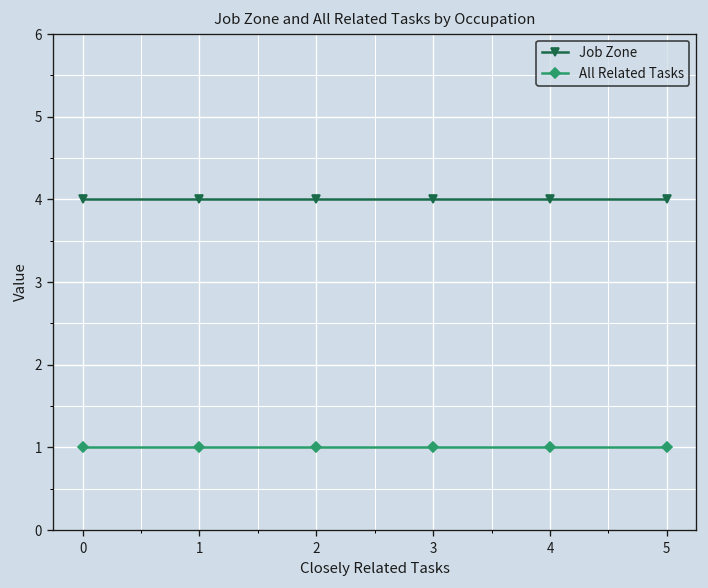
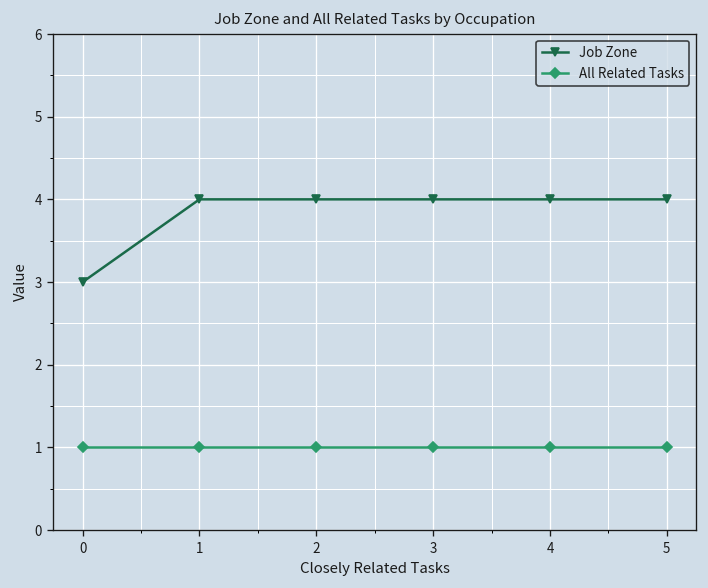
Job Zone, 0: 4 -> 3
